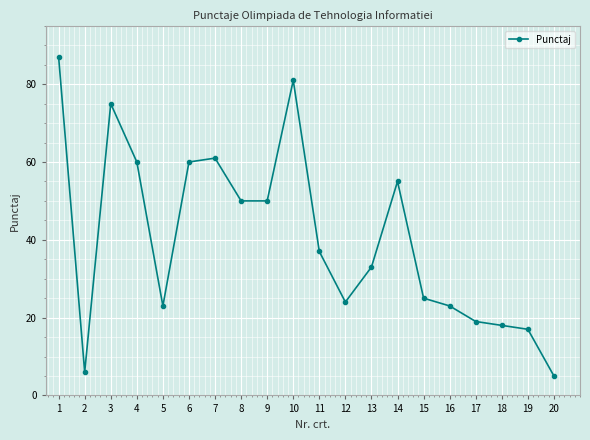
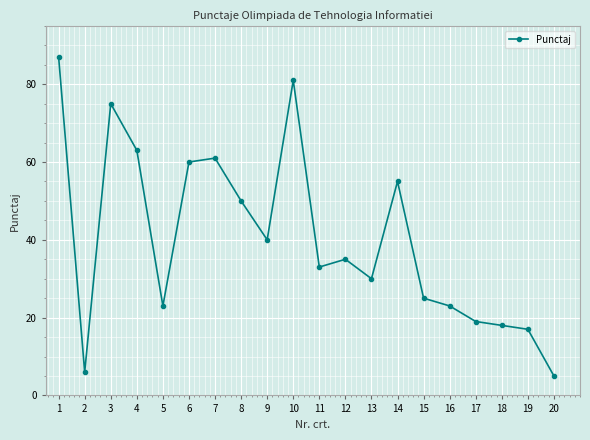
4: 60 -> 63
9: 50 -> 40
11: 37 -> 33
12: 24 -> 35
13: 33 -> 30
